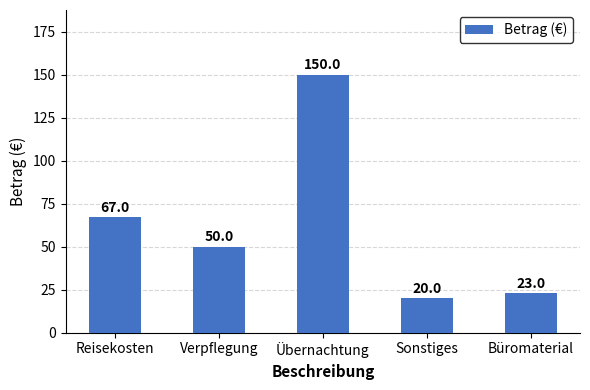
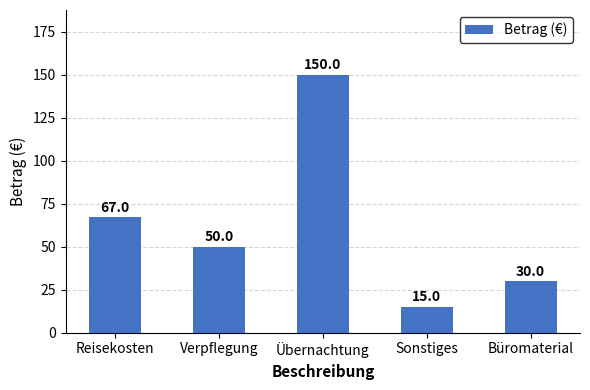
Sonstiges: 20.0 -> 15.0
Büromaterial: 23.0 -> 30.0
